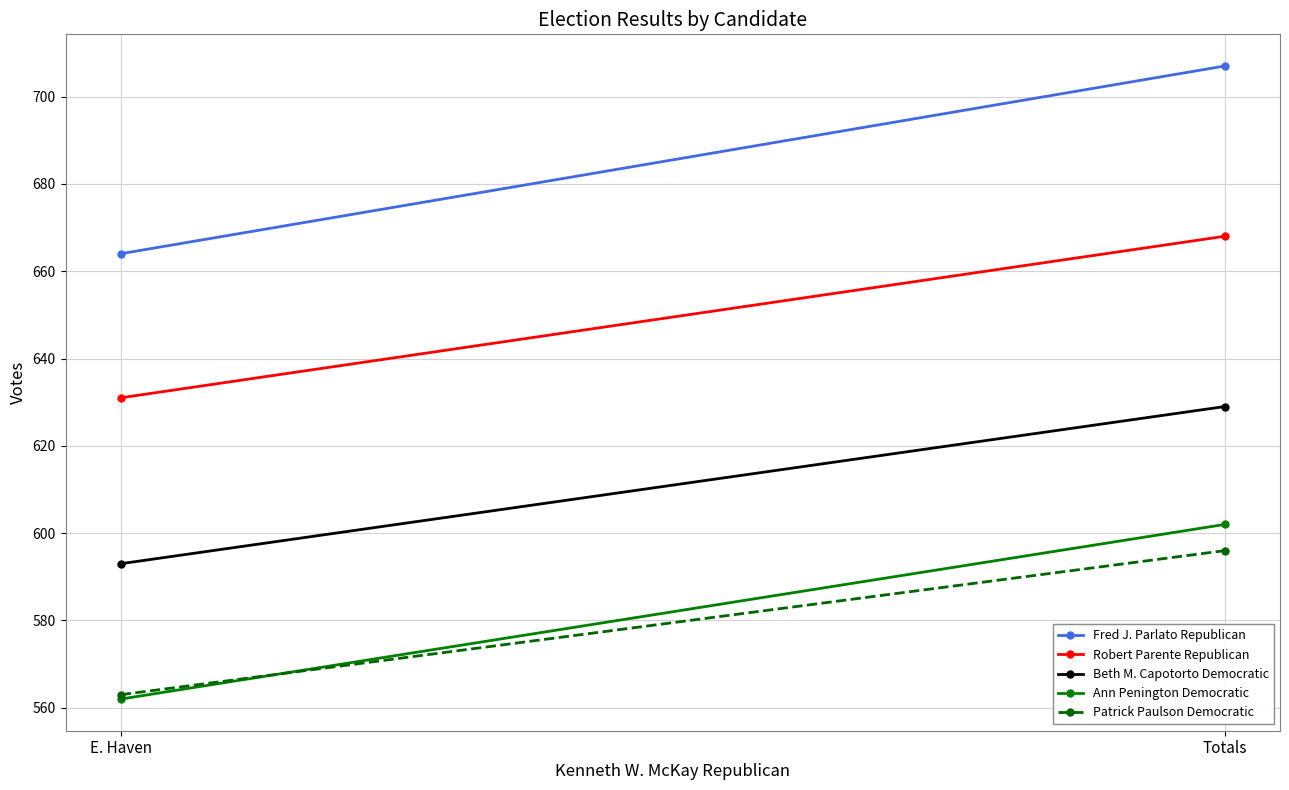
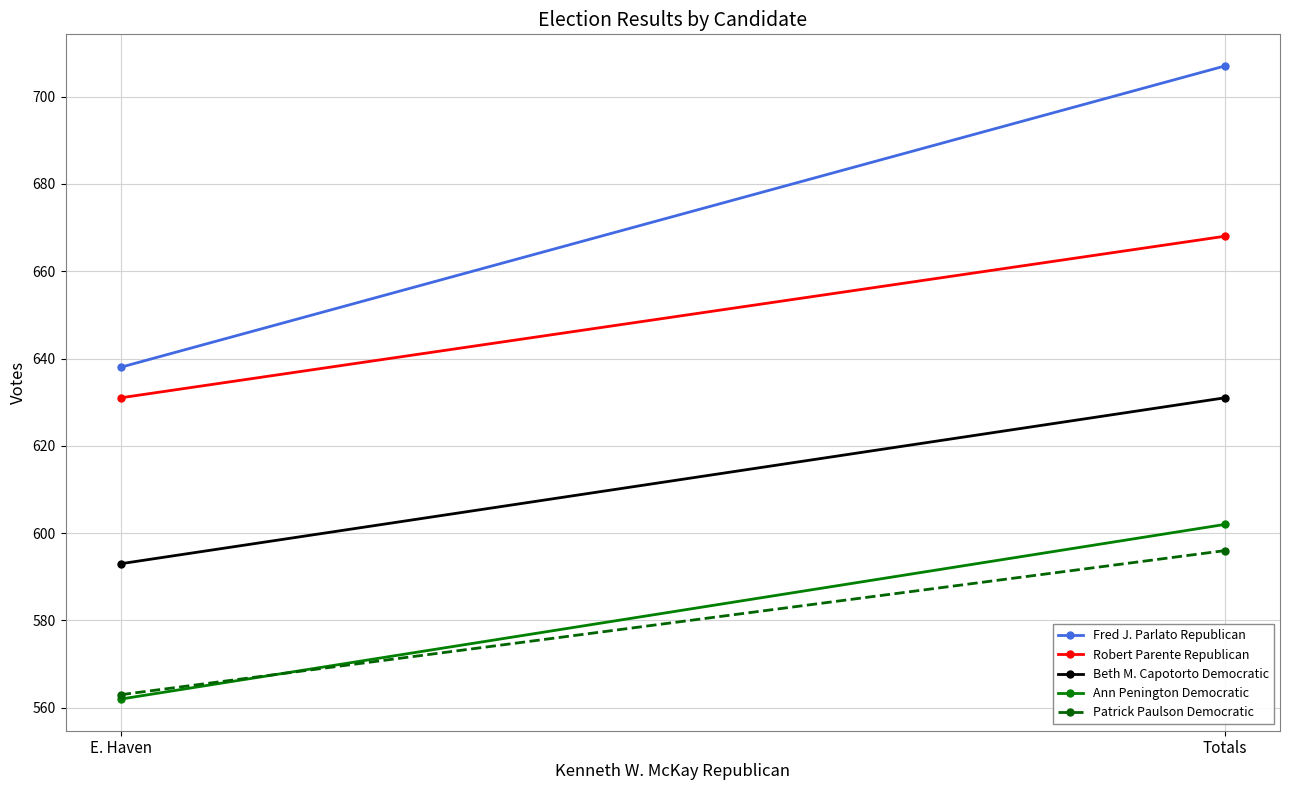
Fred J. Parlato Republican, E. Haven: 664 -> 638
Beth M. Capotorto Democratic, Totals: 629 -> 631
